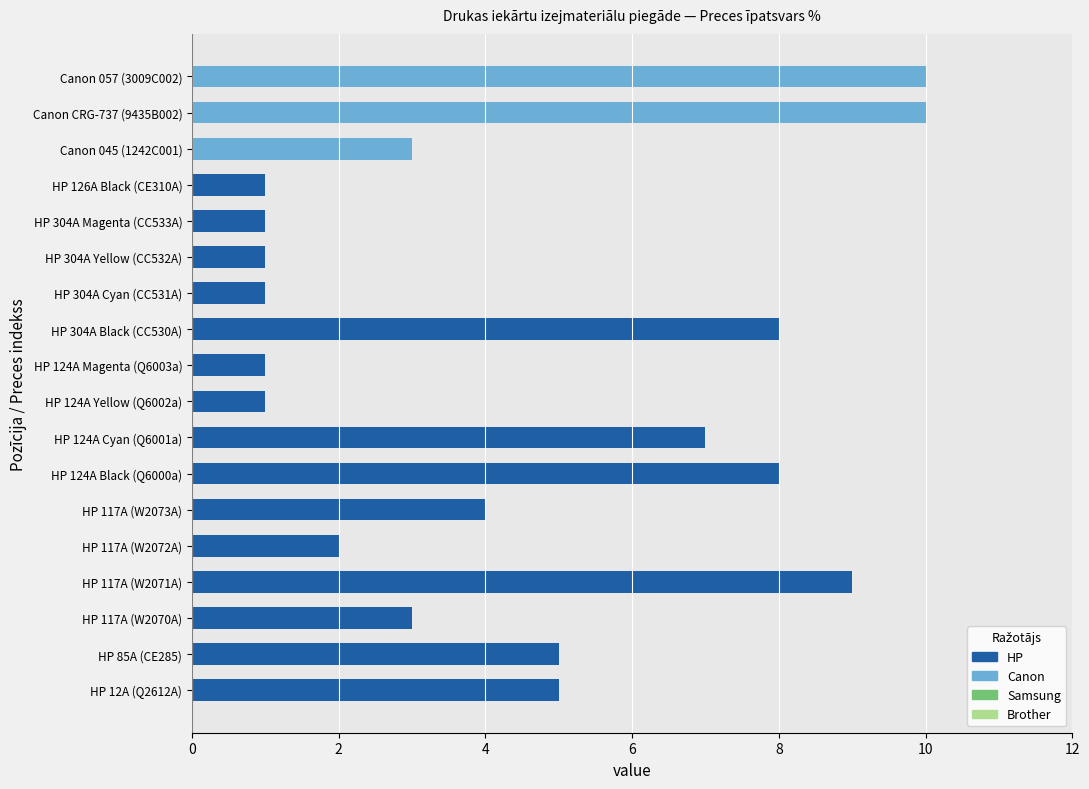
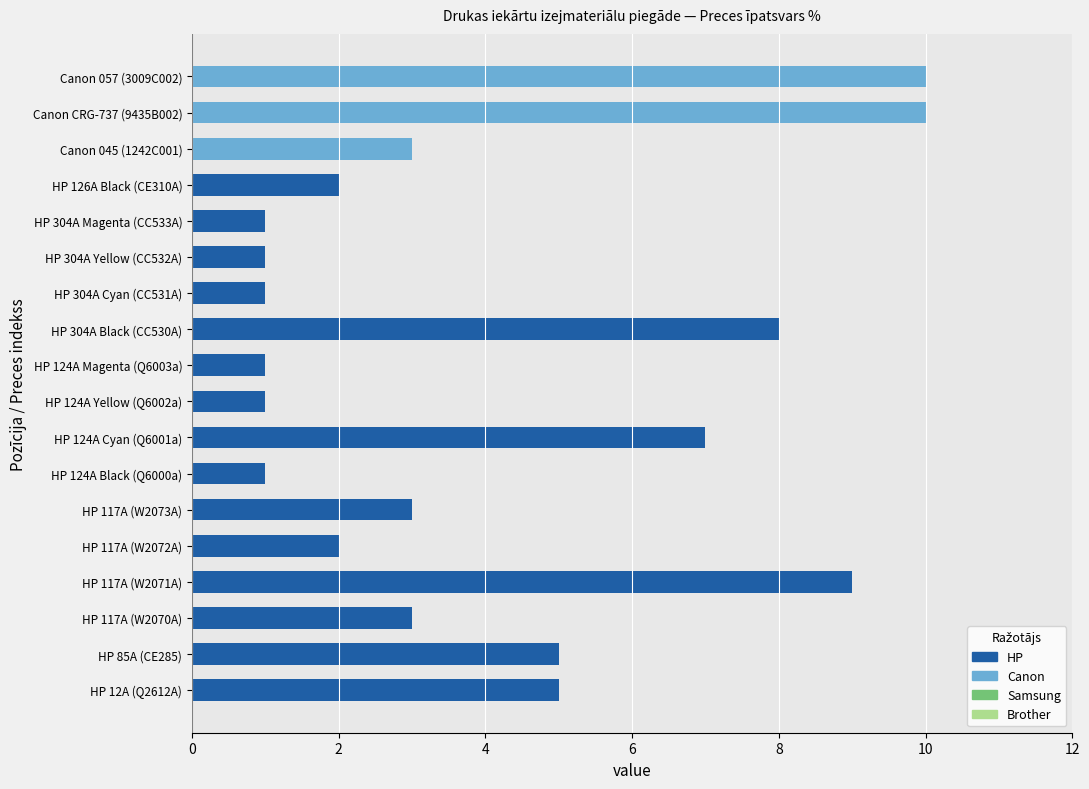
HP 126A Black (CE310A): 1 -> 2
HP 124A Black (Q6000a): 8 -> 1
HP 117A (W2073A): 4 -> 3
